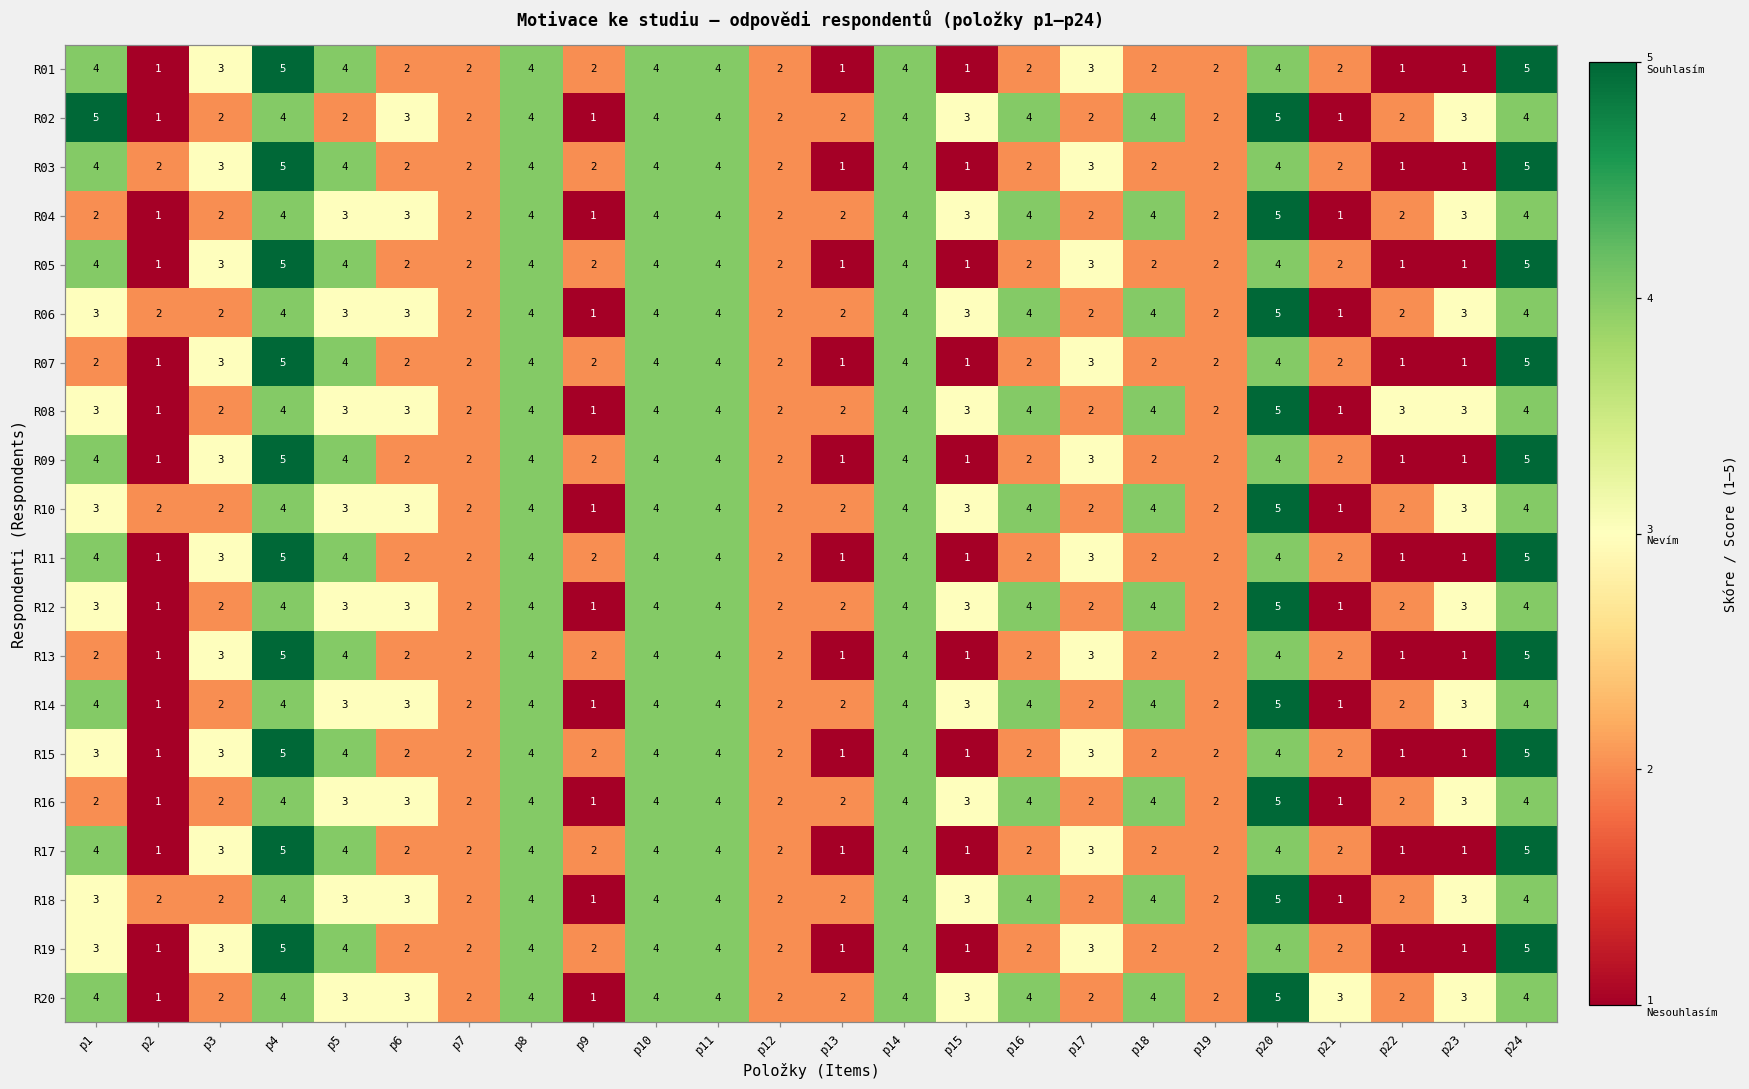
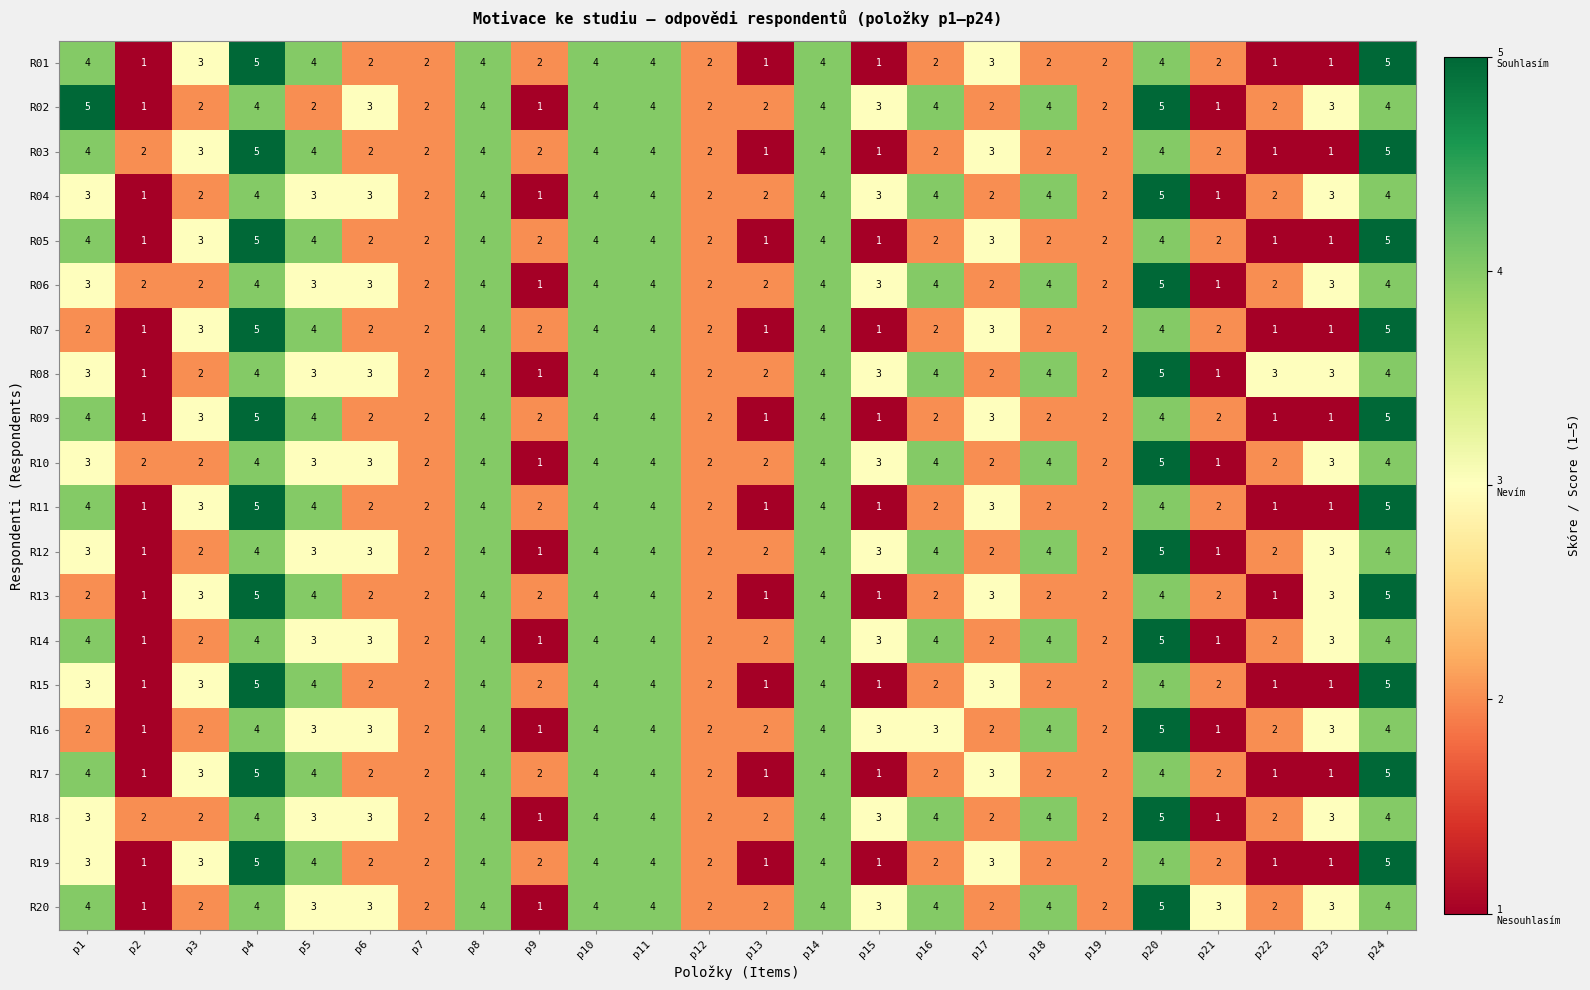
R04, p1: 2 -> 3
R13, p23: 1 -> 3
R16, p16: 4 -> 3
